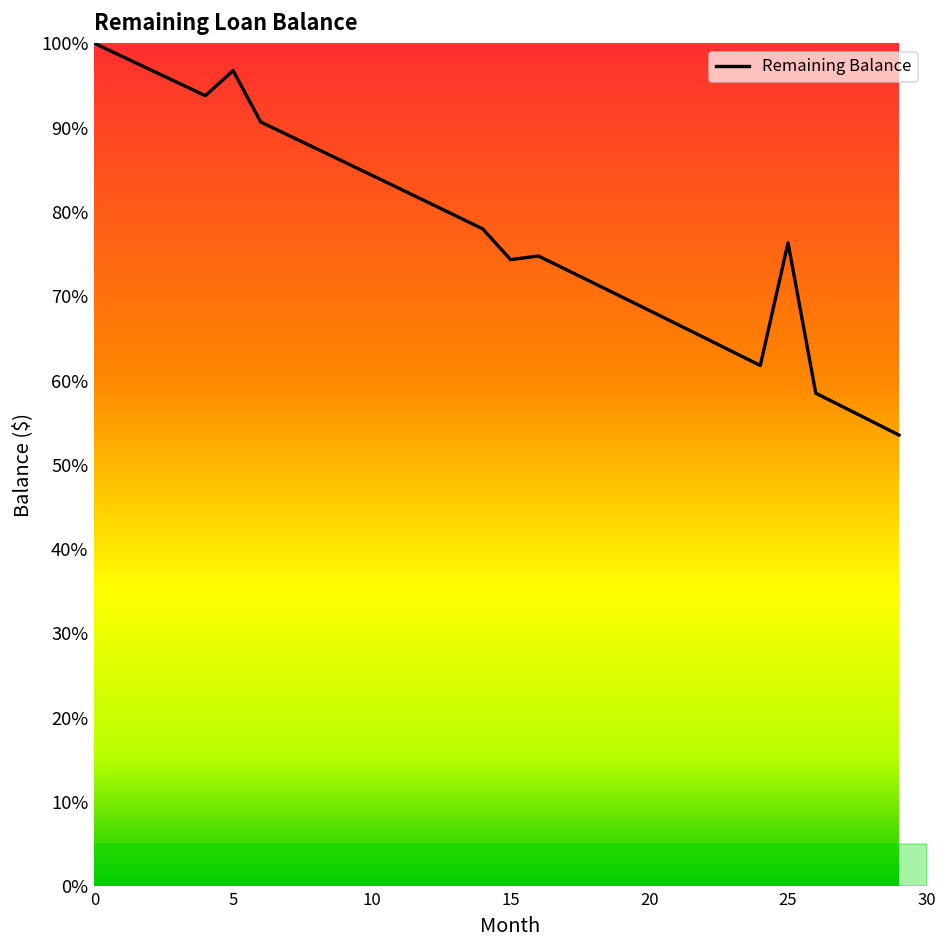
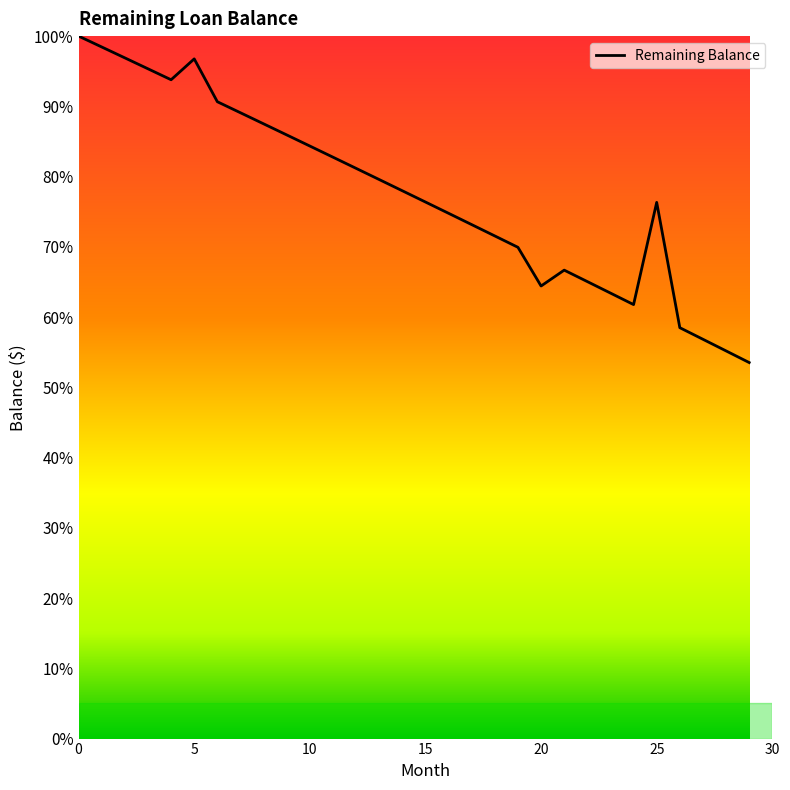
15: 74% -> 76%
20: 68% -> 64%
